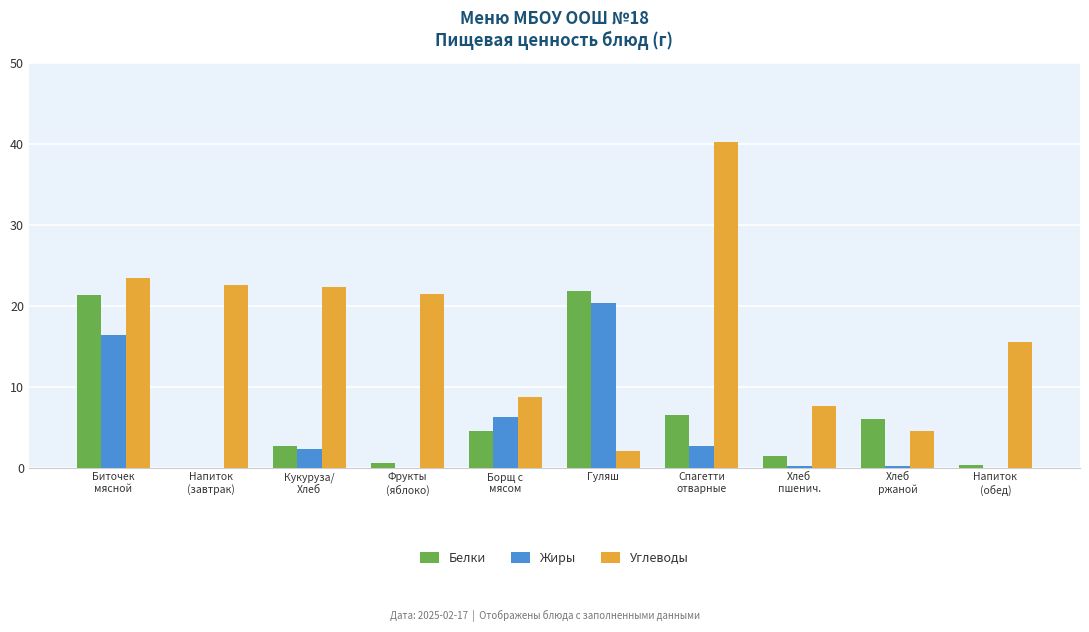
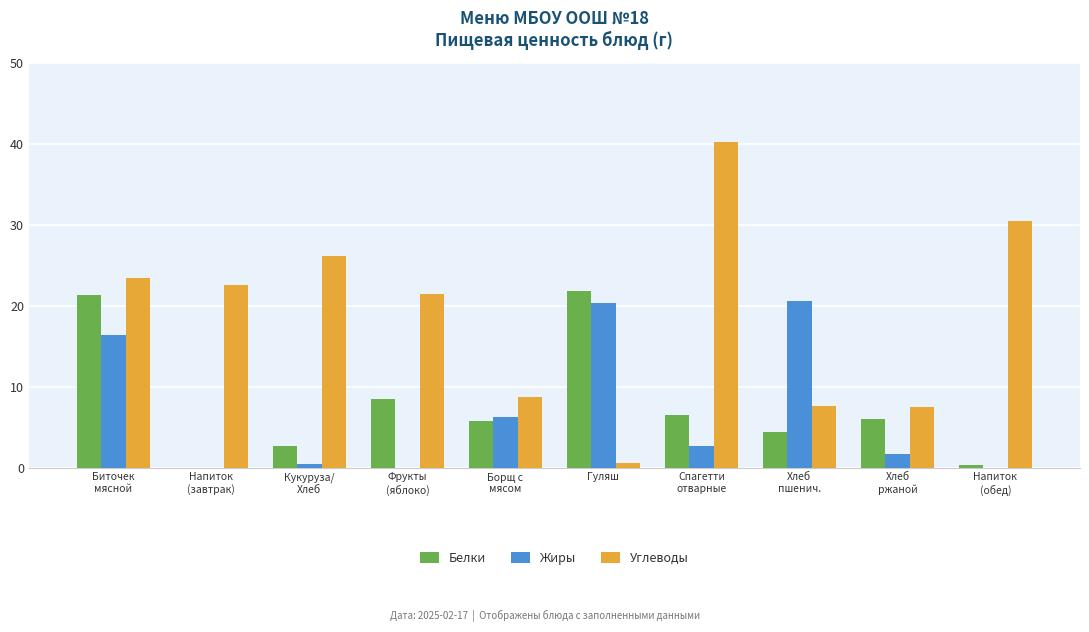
Жиры, Кукуруза/ Хлеб: 2 -> 0
Углеводы, Кукуруза/ Хлеб: 22 -> 26
Белки, Фрукты (яблоко): 1 -> 9
Белки, Борщ с мясом: 5 -> 6
Углеводы, Гуляш: 2 -> 1
Белки, Хлеб пшенич.: 1 -> 4
Жиры, Хлеб пшенич.: 0 -> 21
Жиры, Хлеб ржаной: 0 -> 2
Углеводы, Хлеб ржаной: 4 -> 7
Углеводы, Напиток (обед): 15 -> 30
